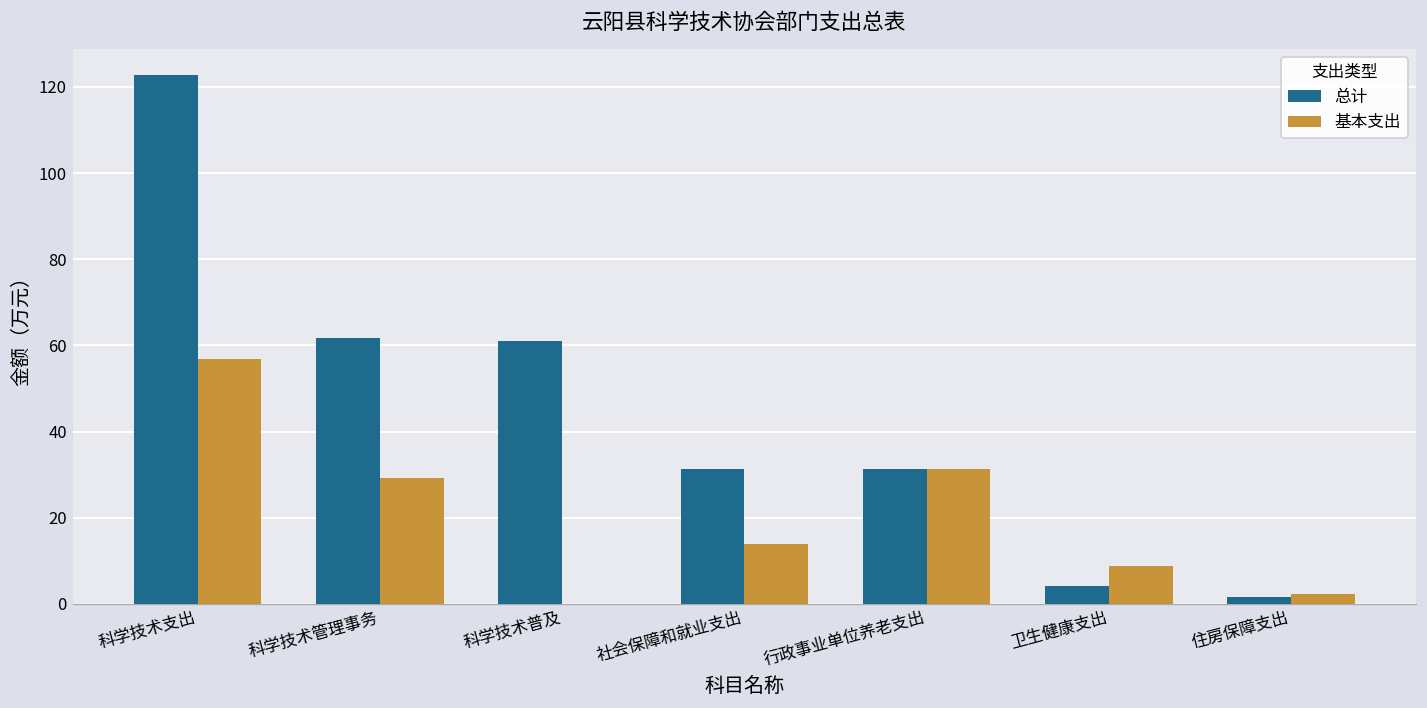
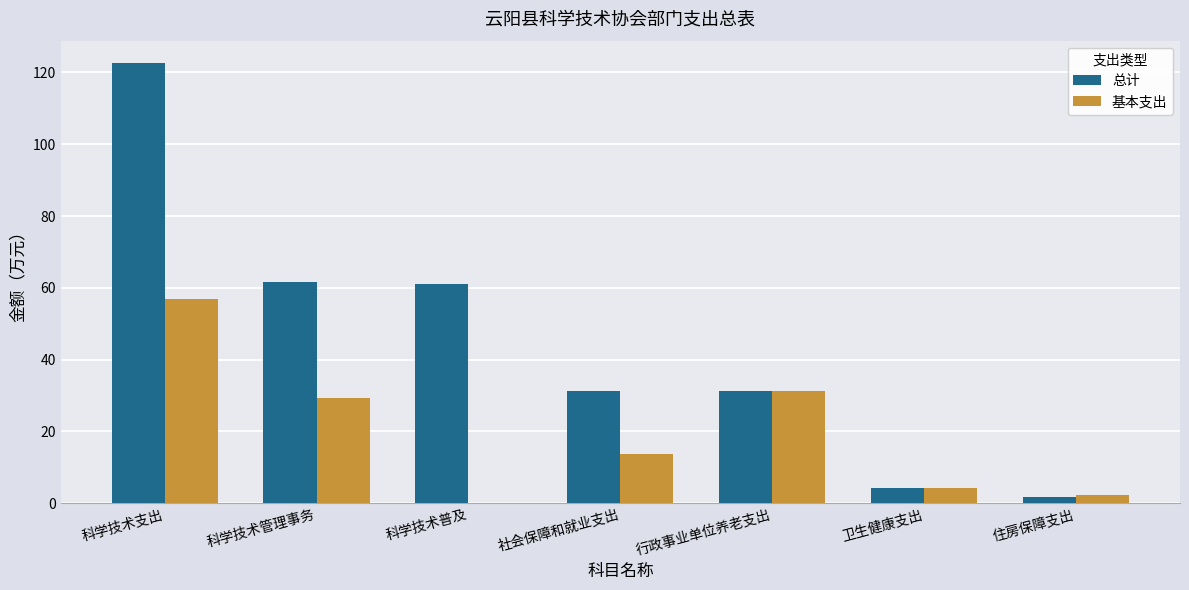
基本支出, 卫生健康支出: 9 -> 4
